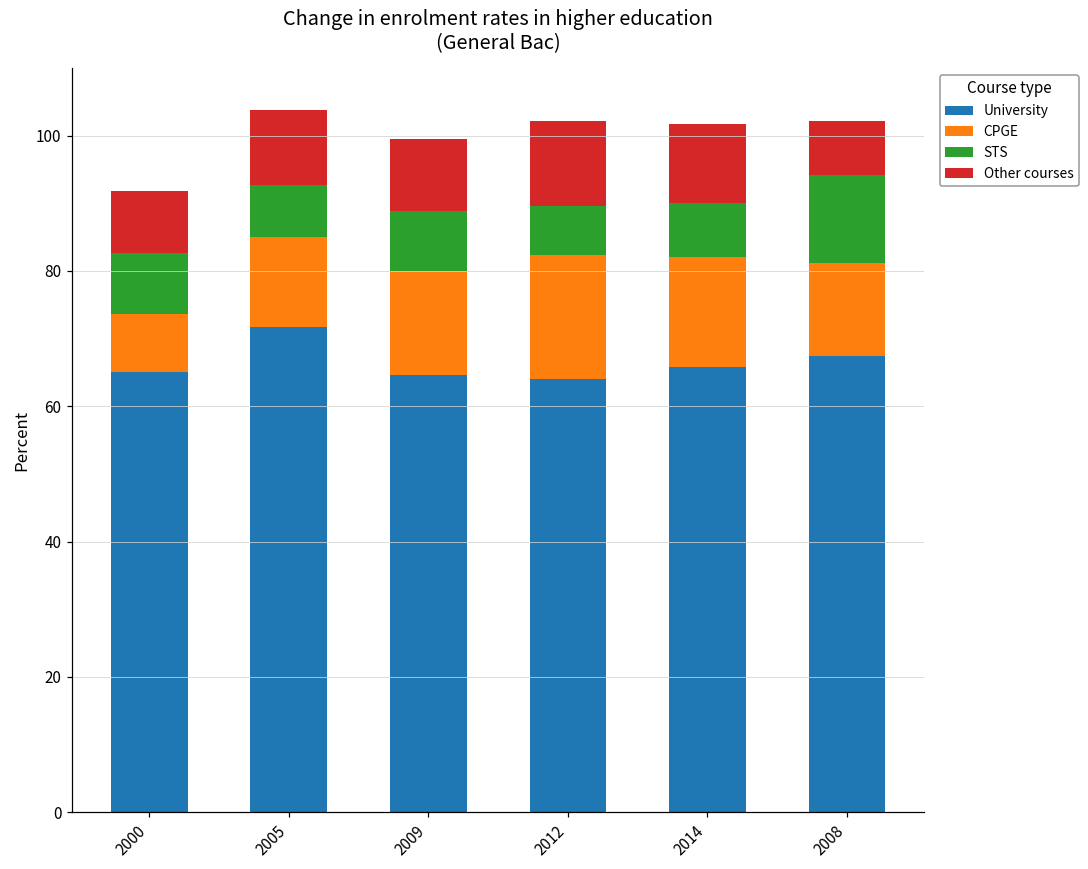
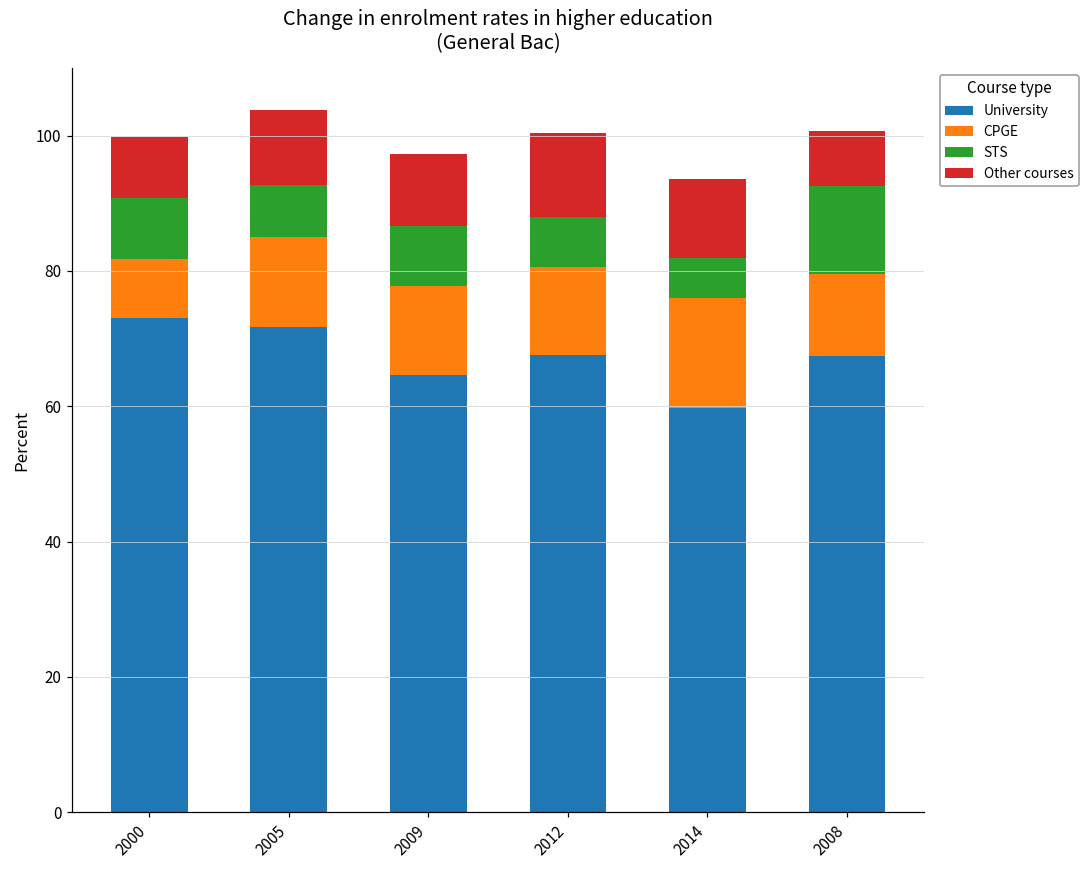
University, 2000: 65 -> 73
CPGE, 2009: 15 -> 13
University, 2012: 64 -> 68
CPGE, 2012: 18 -> 13
University, 2014: 66 -> 60
STS, 2014: 8 -> 6
CPGE, 2008: 14 -> 12
